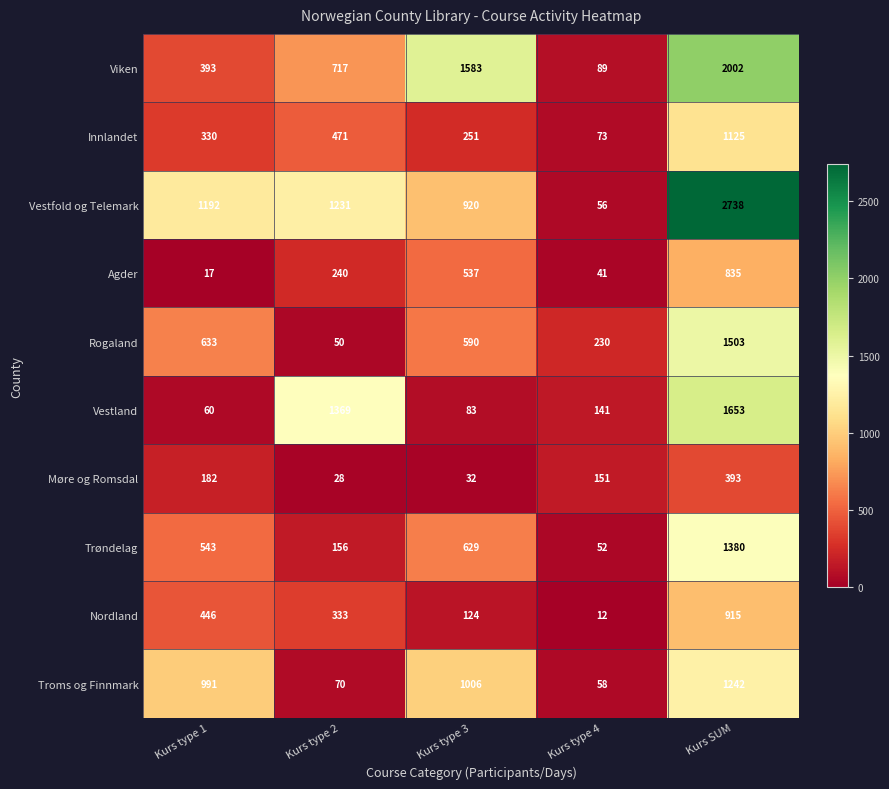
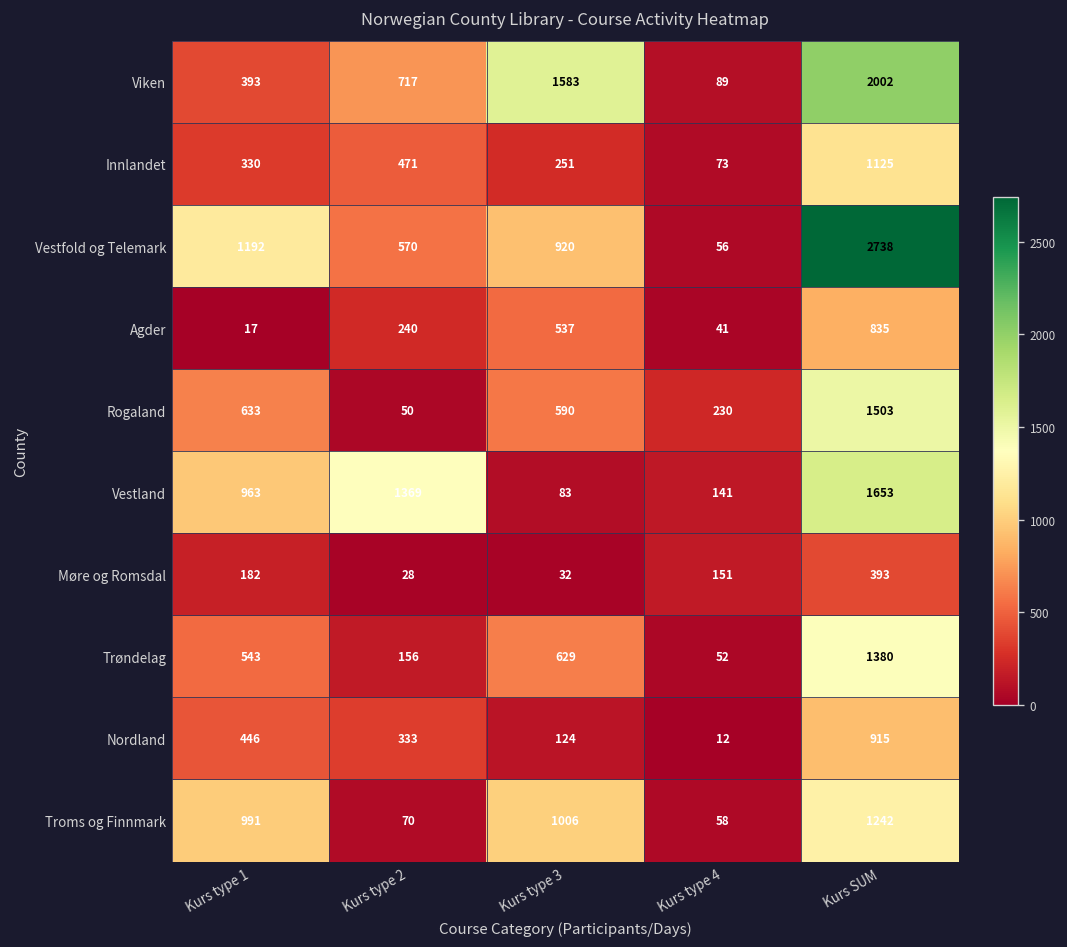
Vestfold og Telemark, Kurs type 2: 1231 -> 570
Vestland, Kurs type 1: 60 -> 963
